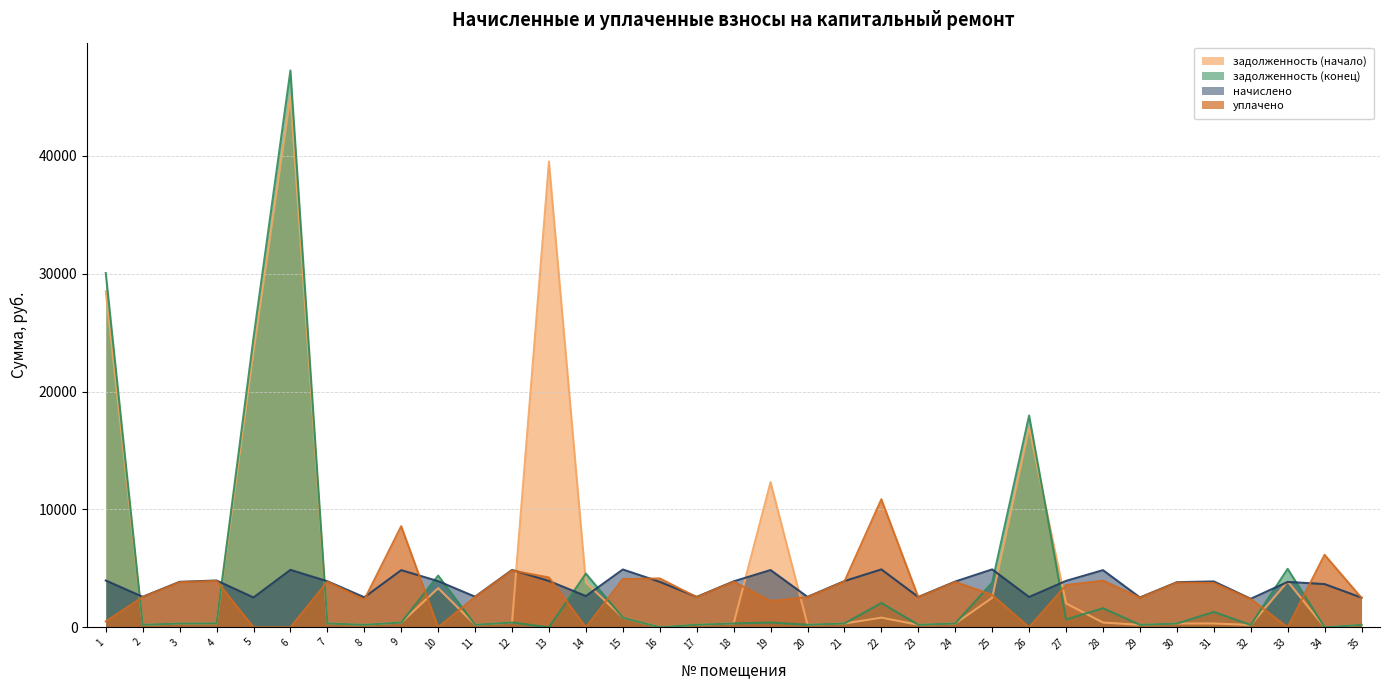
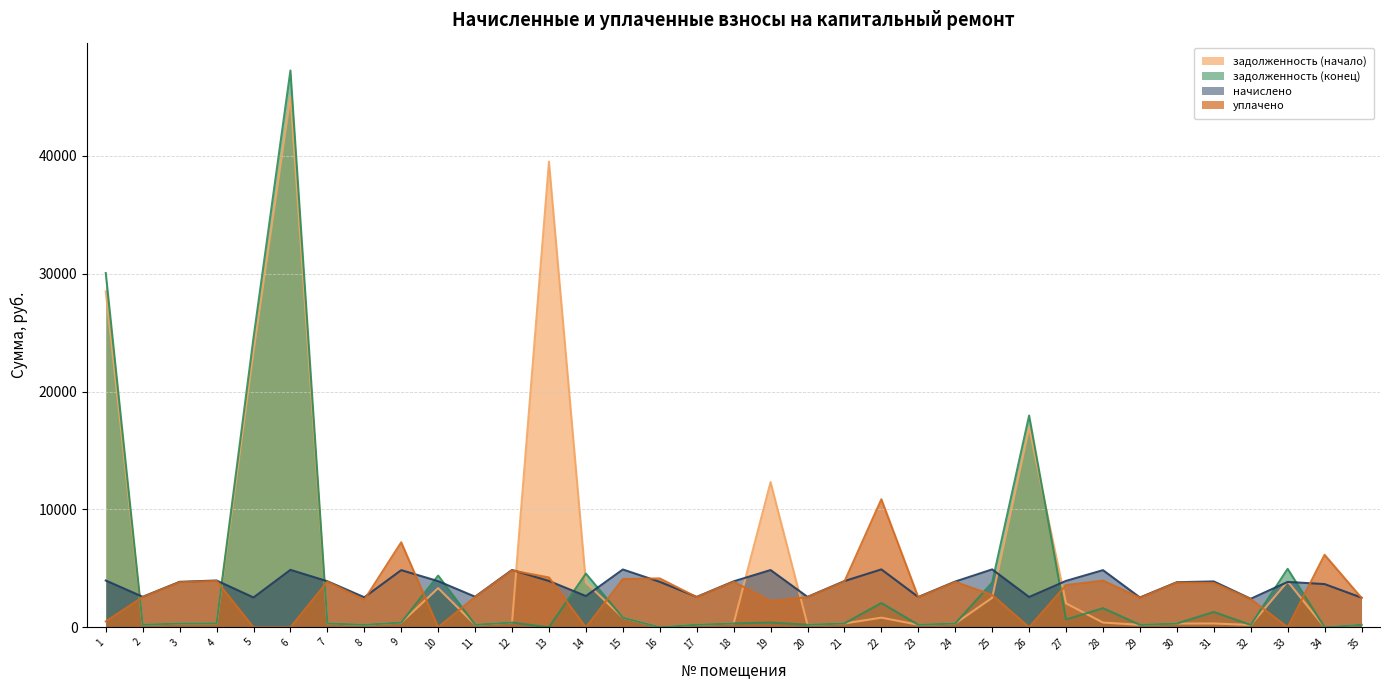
уплачено, 9: 8600 -> 7200
